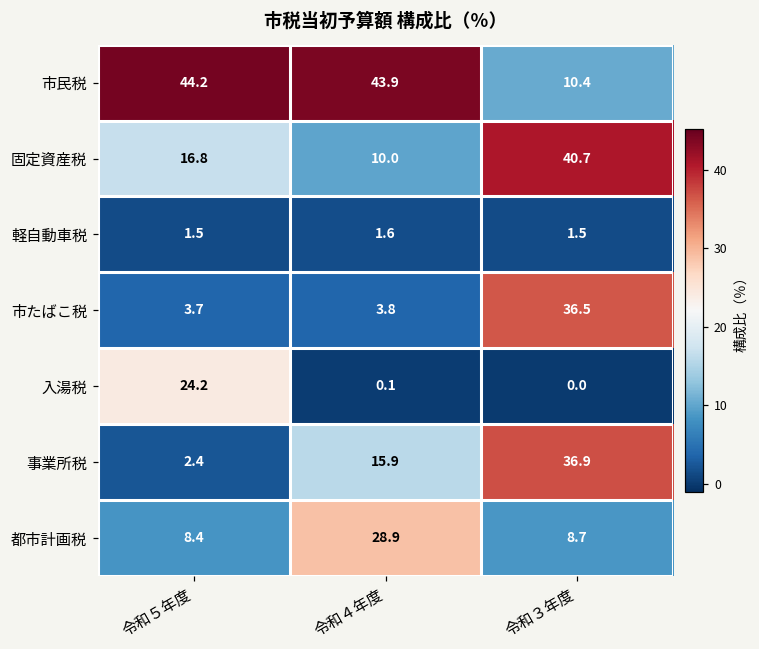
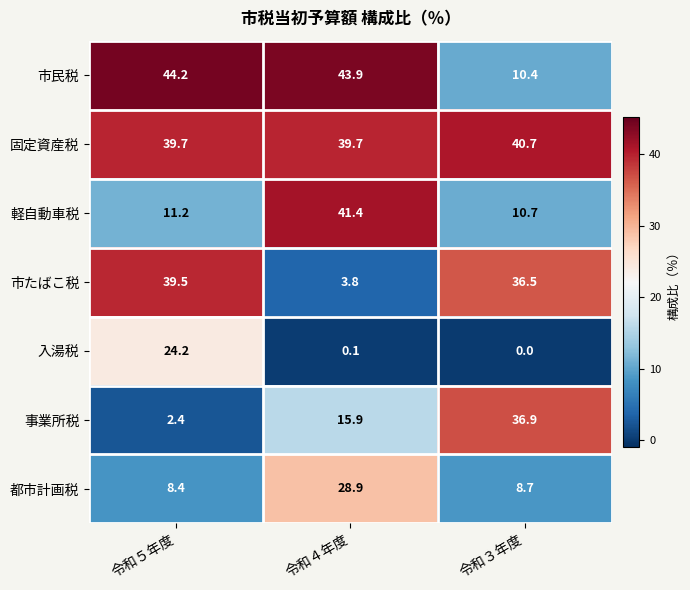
固定資産税, 令和５年度: 16.8 -> 39.7
固定資産税, 令和４年度: 10.0 -> 39.7
軽自動車税, 令和５年度: 1.5 -> 11.2
軽自動車税, 令和４年度: 1.6 -> 41.4
軽自動車税, 令和３年度: 1.5 -> 10.7
市たばこ税, 令和５年度: 3.7 -> 39.5
